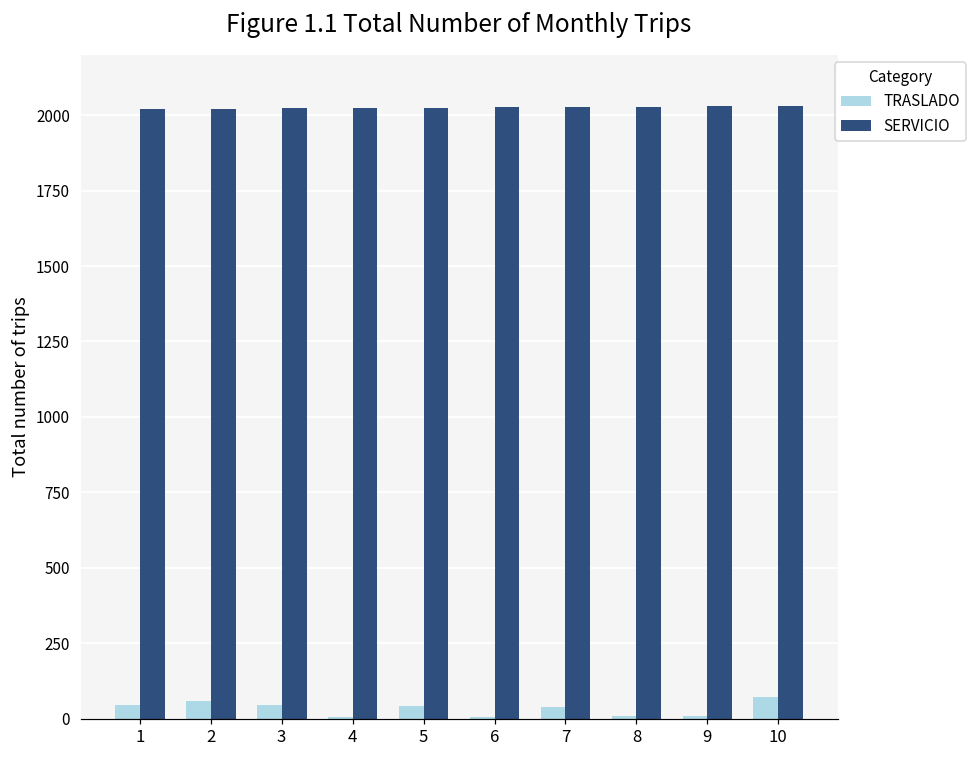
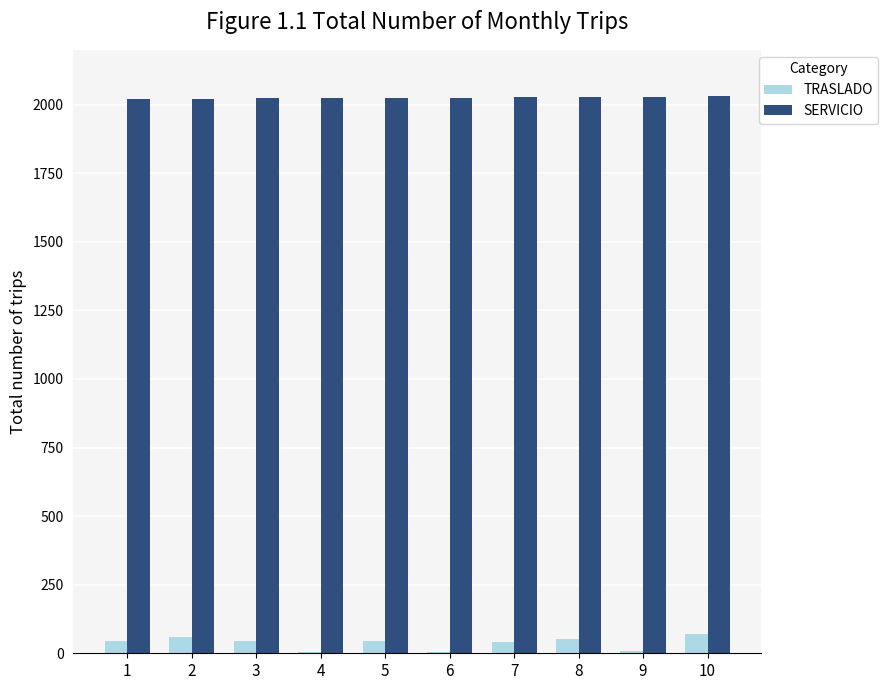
TRASLADO, 8: 10 -> 50
